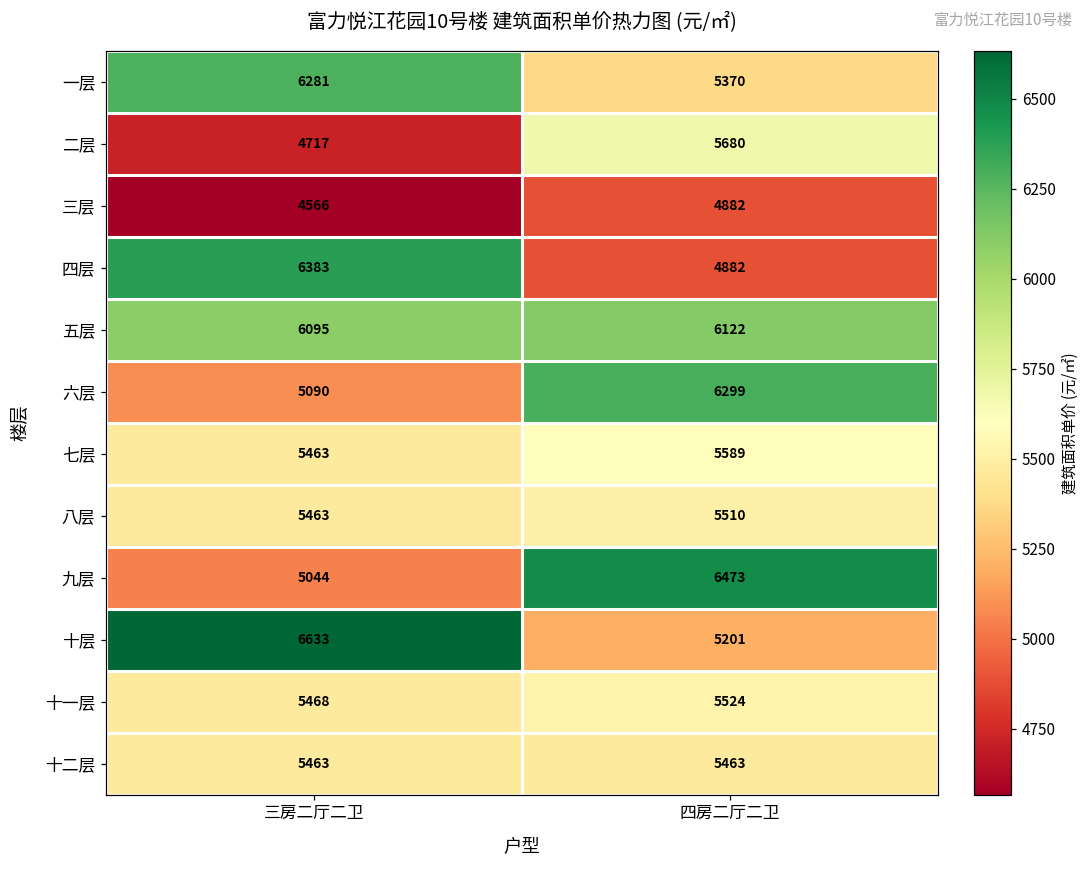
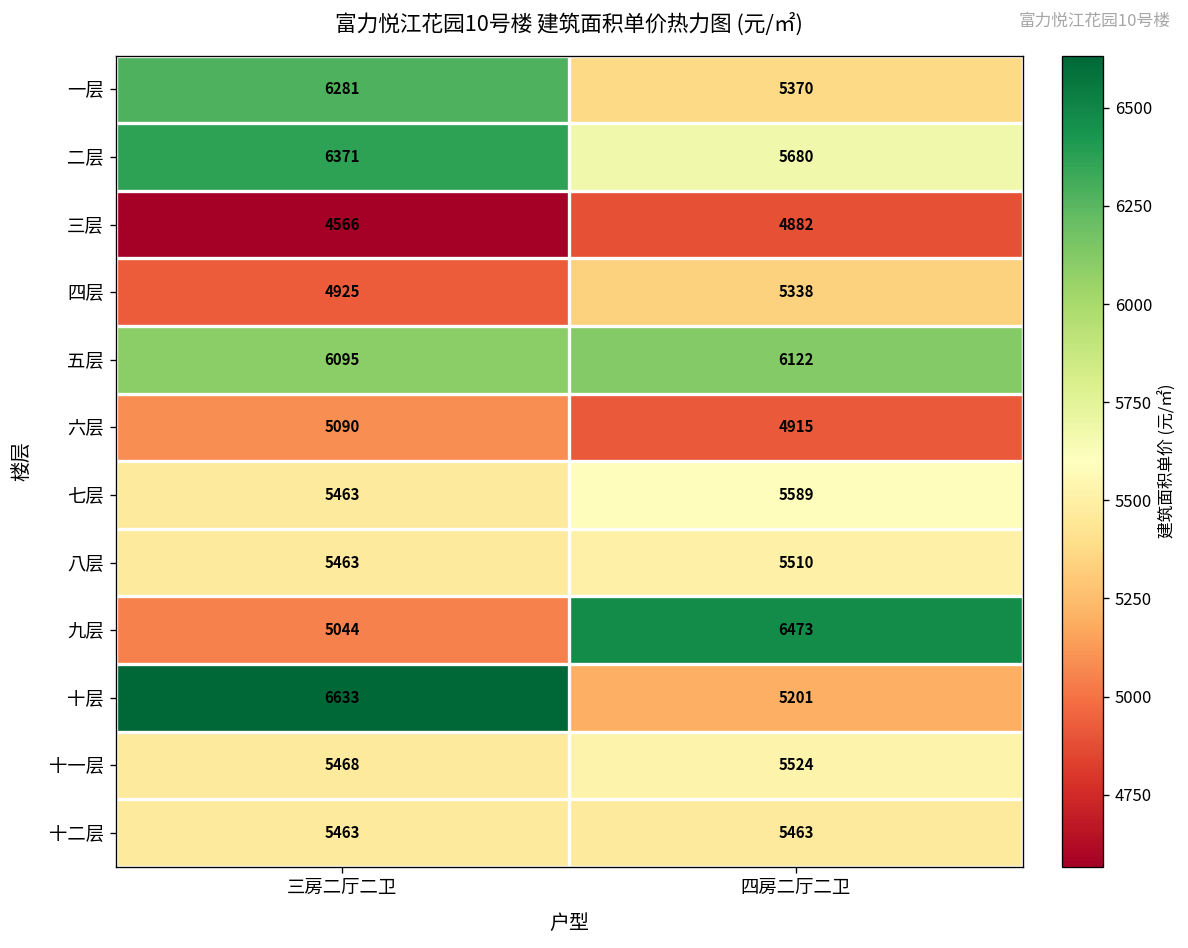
二层, 三房二厅二卫: 4717 -> 6371
四层, 三房二厅二卫: 6383 -> 4925
四层, 四房二厅二卫: 4882 -> 5338
六层, 四房二厅二卫: 6299 -> 4915
